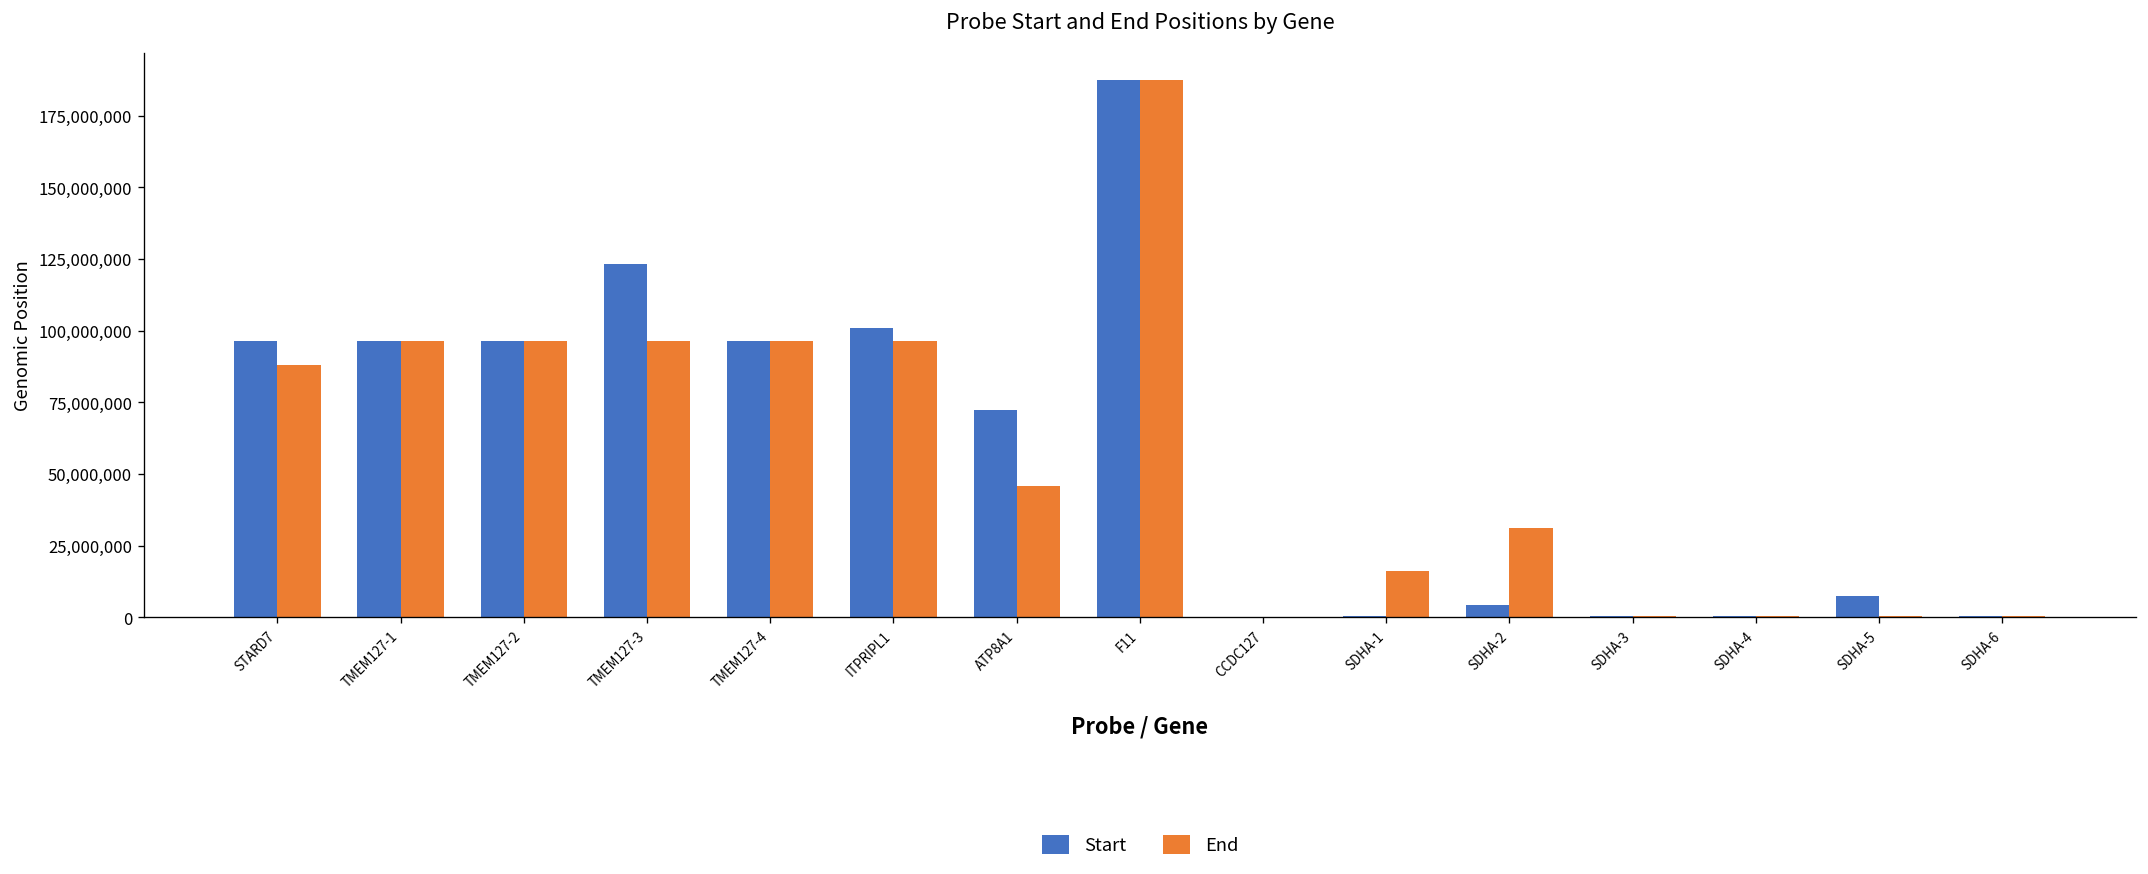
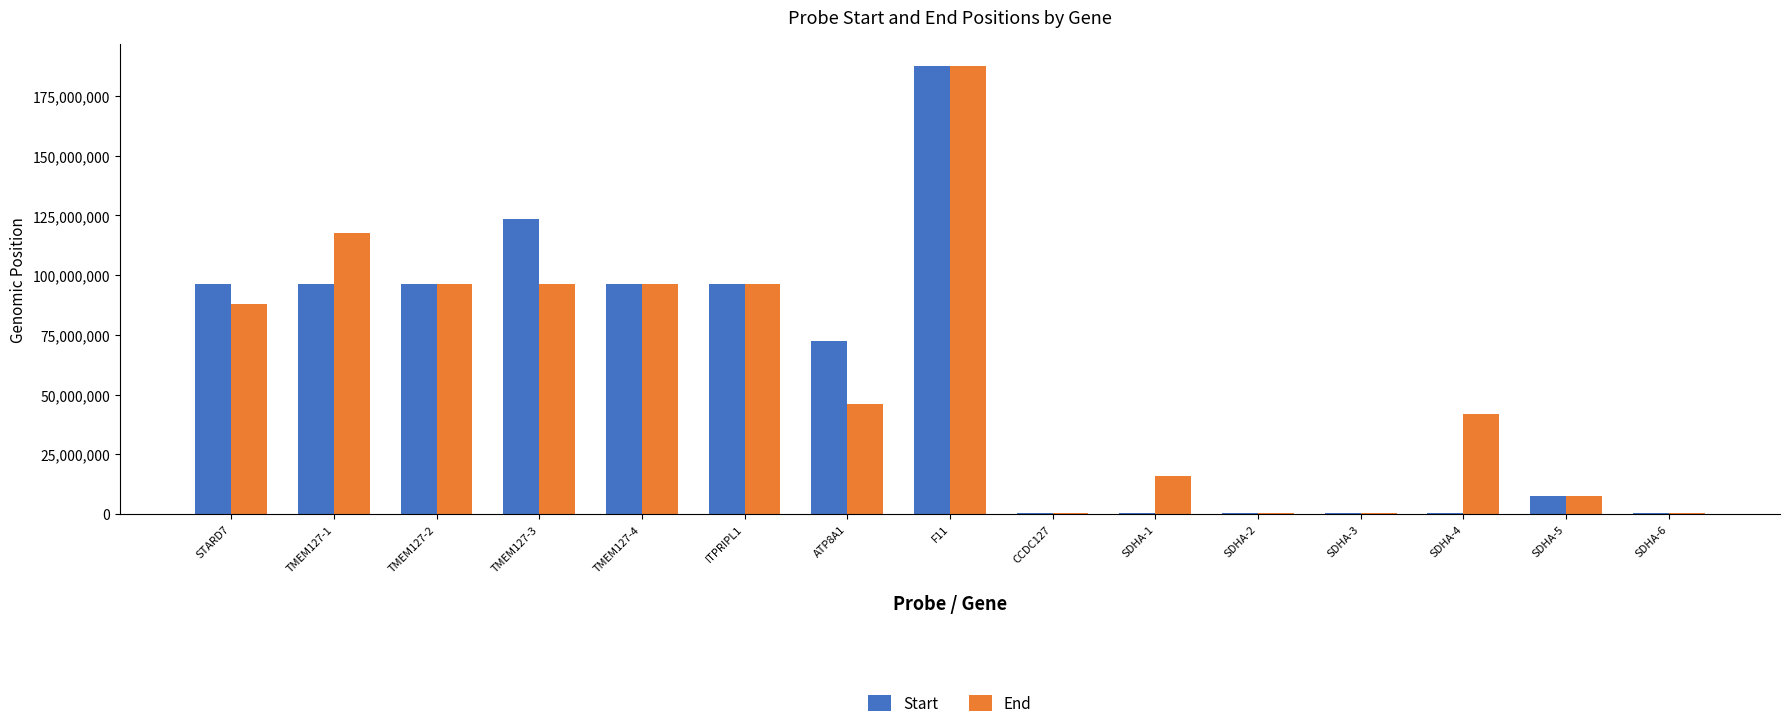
End, TMEM127-1: 96,000,000 -> 117,000,000
Start, ITPRIPL1: 101,000,000 -> 96,000,000
Start, SDHA-2: 4,000,000 -> 0
End, SDHA-2: 31,000,000 -> 0
End, SDHA-4: 0 -> 42,000,000
End, SDHA-5: 0 -> 8,000,000
